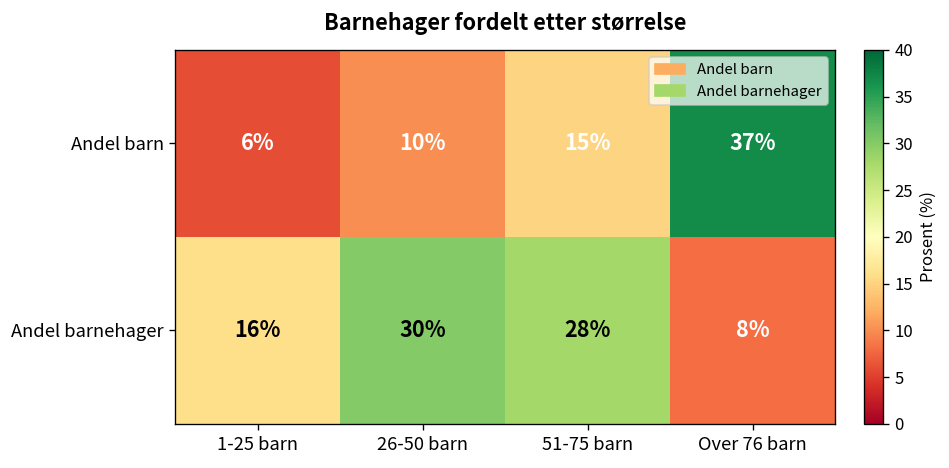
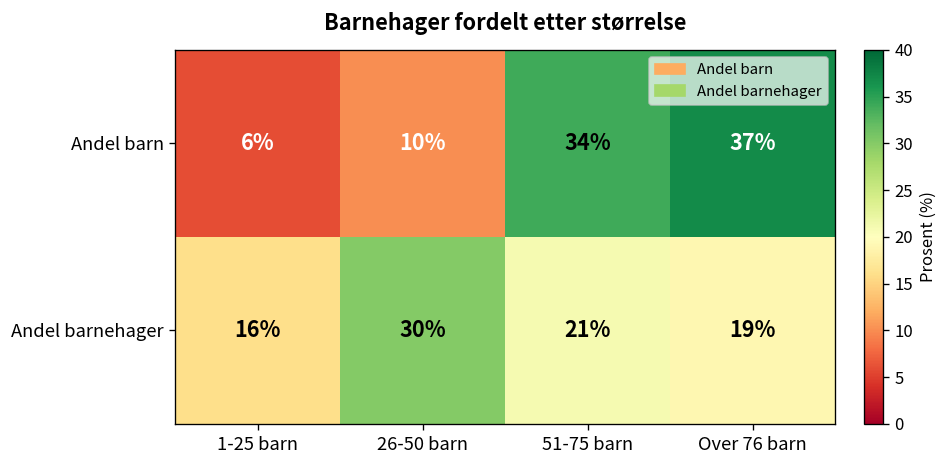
Andel barn, 51-75 barn: 15% -> 34%
Andel barnehager, 51-75 barn: 28% -> 21%
Andel barnehager, Over 76 barn: 8% -> 19%
